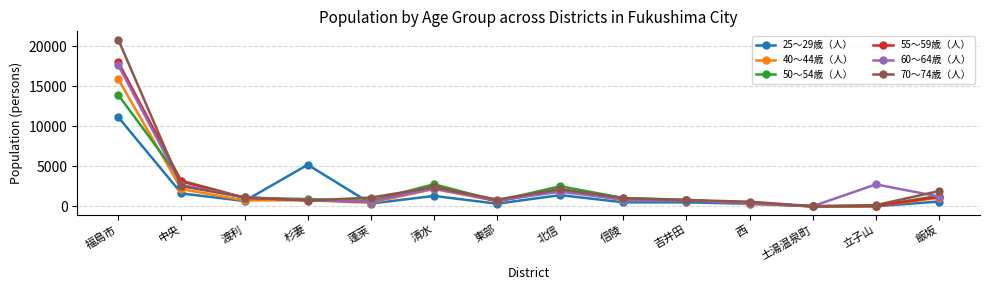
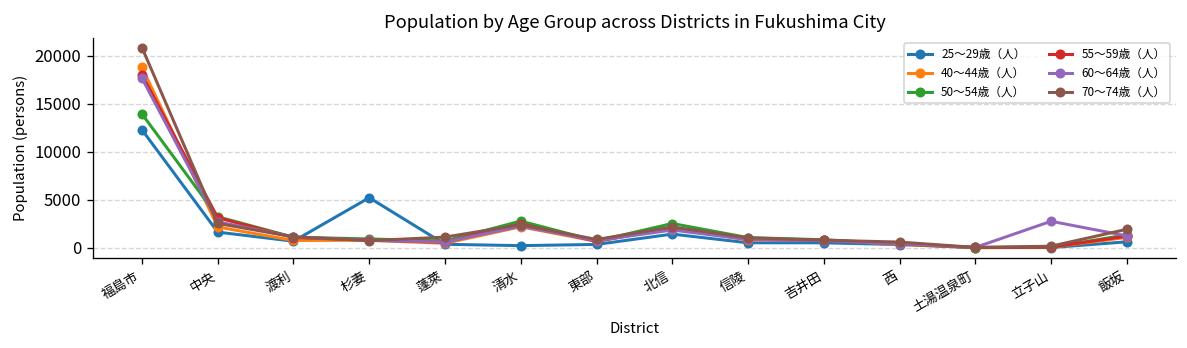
25～29歳（人）, 福島市: 11000 -> 12000
40～44歳（人）, 福島市: 16000 -> 19000
25～29歳（人）, 清水: 1000 -> 0
